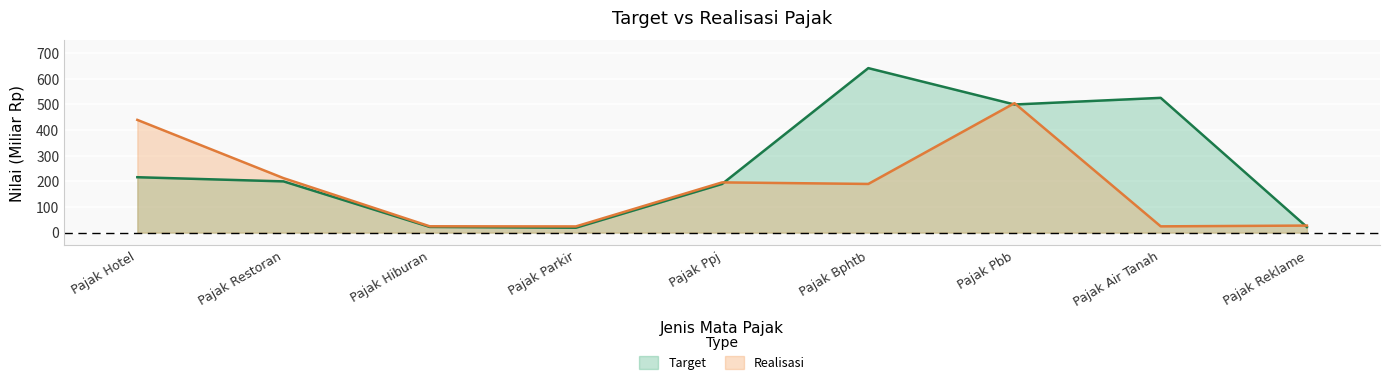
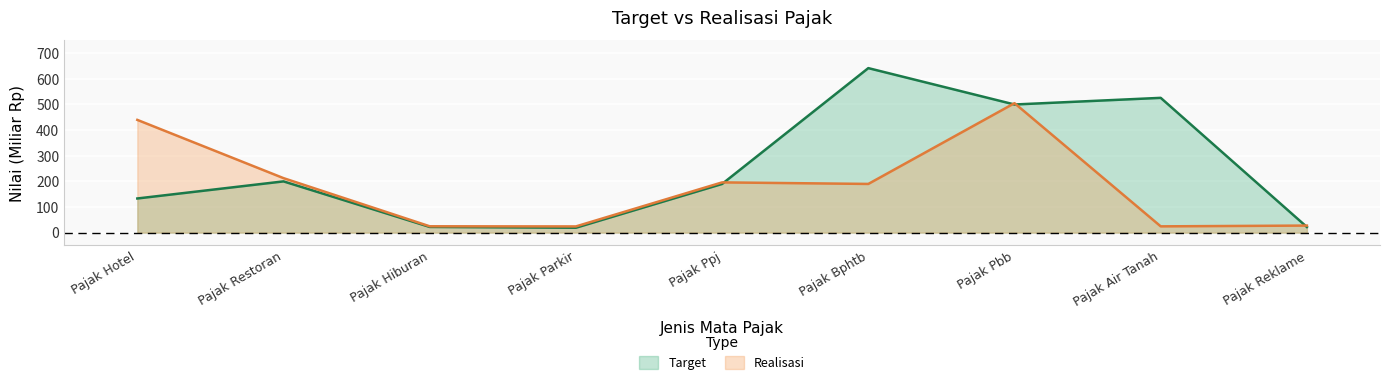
Target, Pajak Hotel: 220 -> 130
